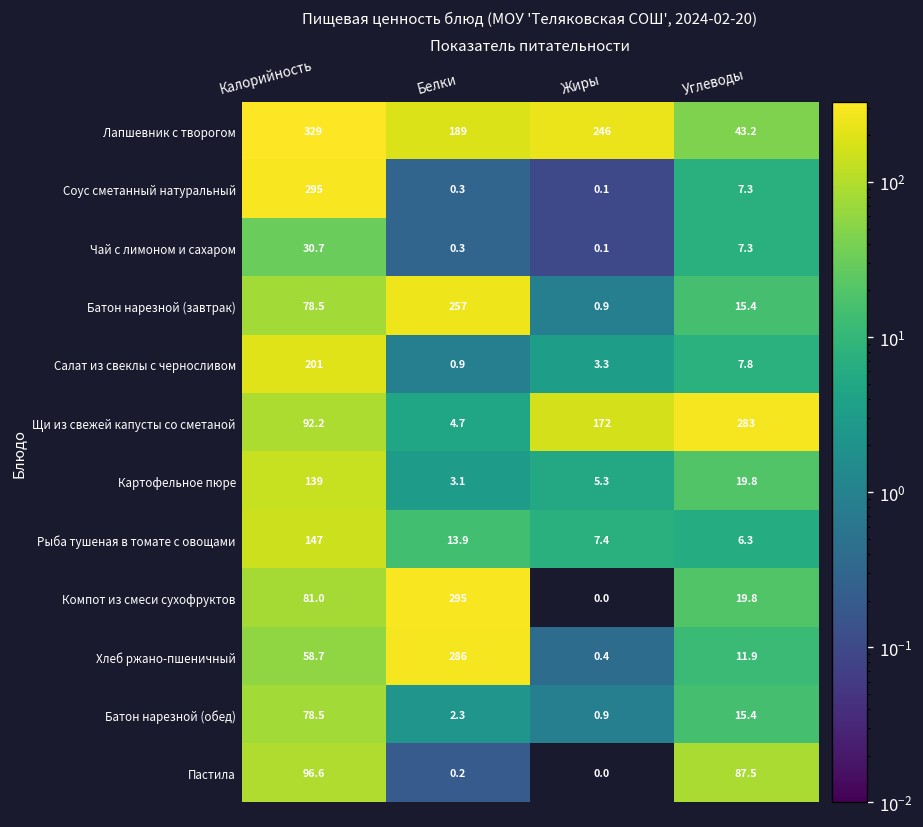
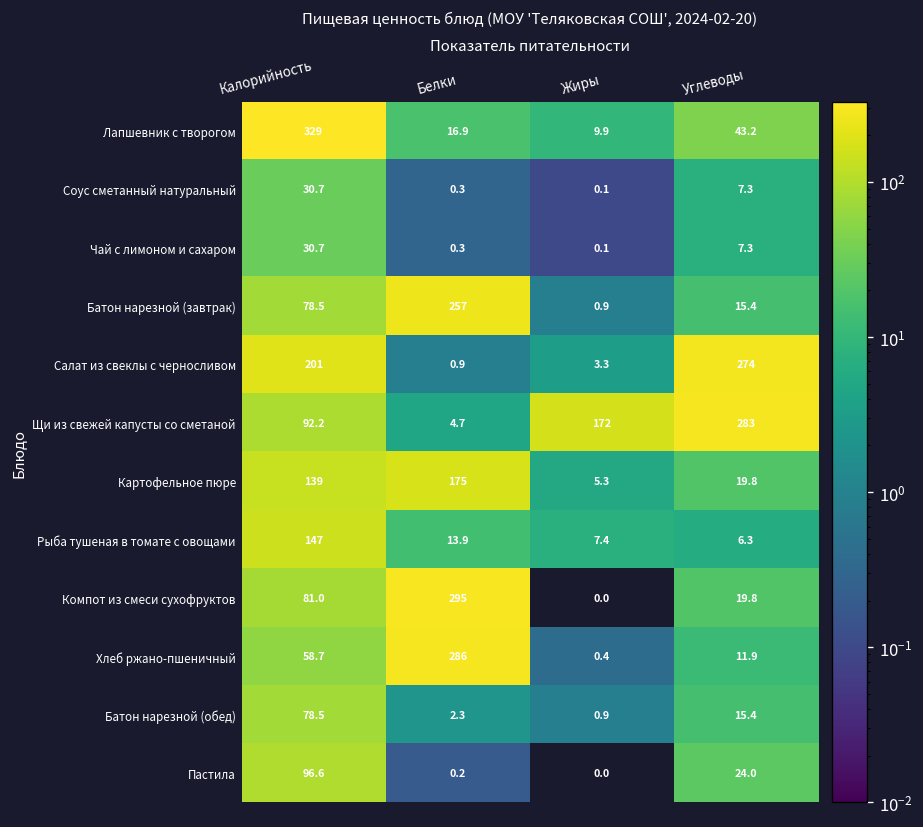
Лапшевник с творогом, Белки: 189 -> 16.9
Лапшевник с творогом, Жиры: 246 -> 9.9
Соус сметанный натуральный, Калорийность: 295 -> 30.7
Салат из свеклы с черносливом, Углеводы: 7.8 -> 274
Картофельное пюре, Белки: 3.1 -> 175
Пастила, Углеводы: 87.5 -> 24.0
